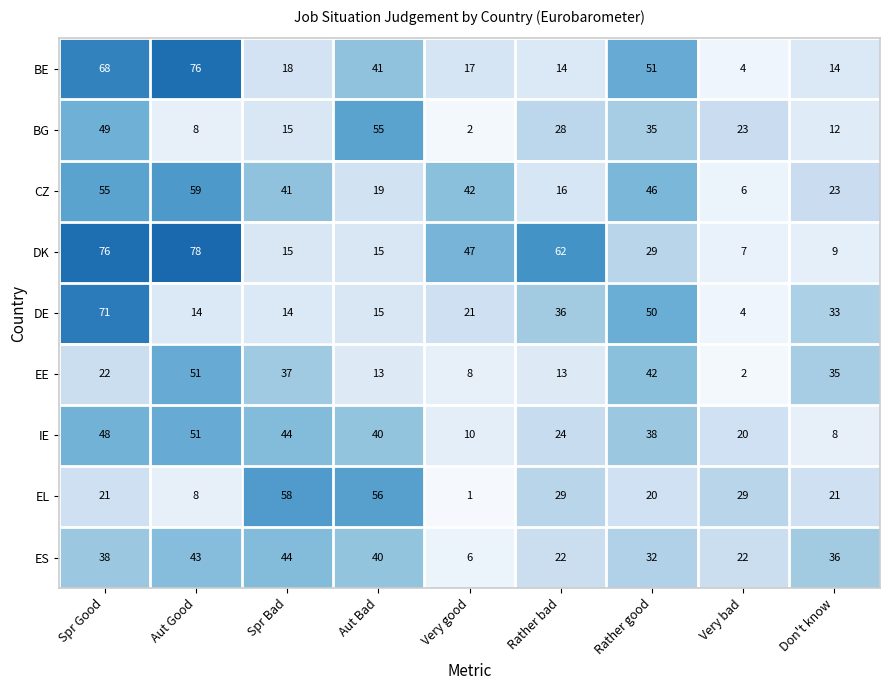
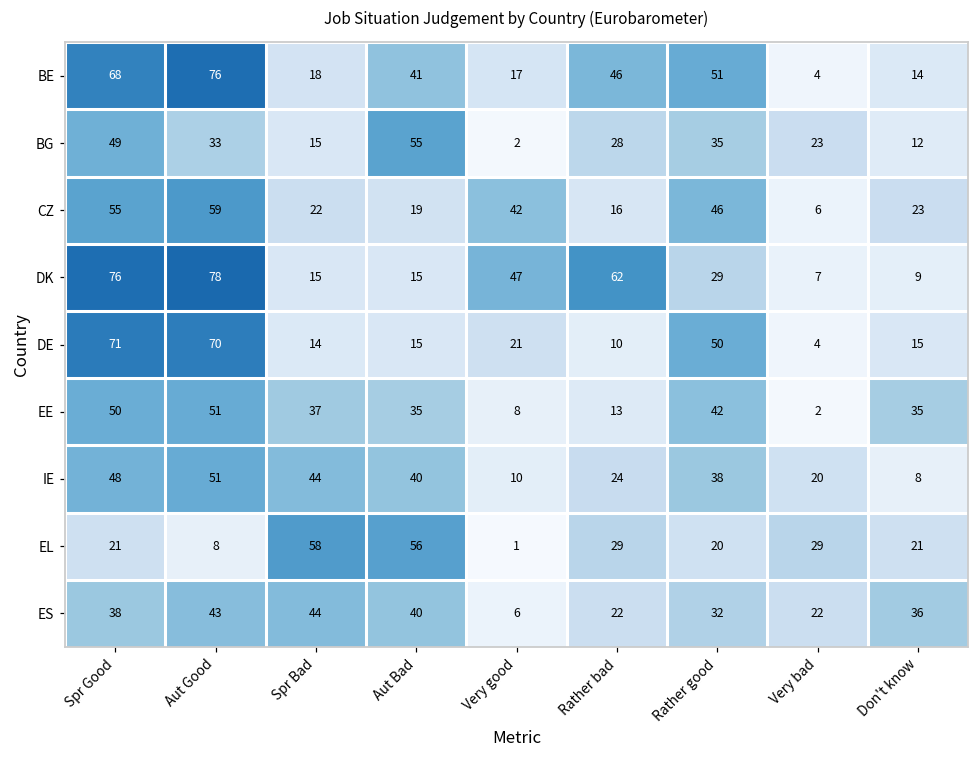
BE, Rather bad: 14 -> 46
BG, Aut Good: 8 -> 33
CZ, Spr Bad: 41 -> 22
DE, Aut Good: 14 -> 70
DE, Rather bad: 36 -> 10
DE, Don't know: 33 -> 15
EE, Spr Good: 22 -> 50
EE, Aut Bad: 13 -> 35
